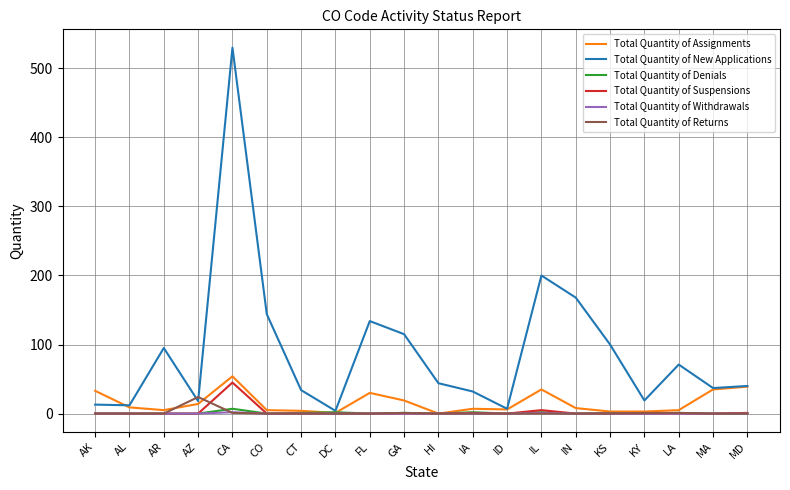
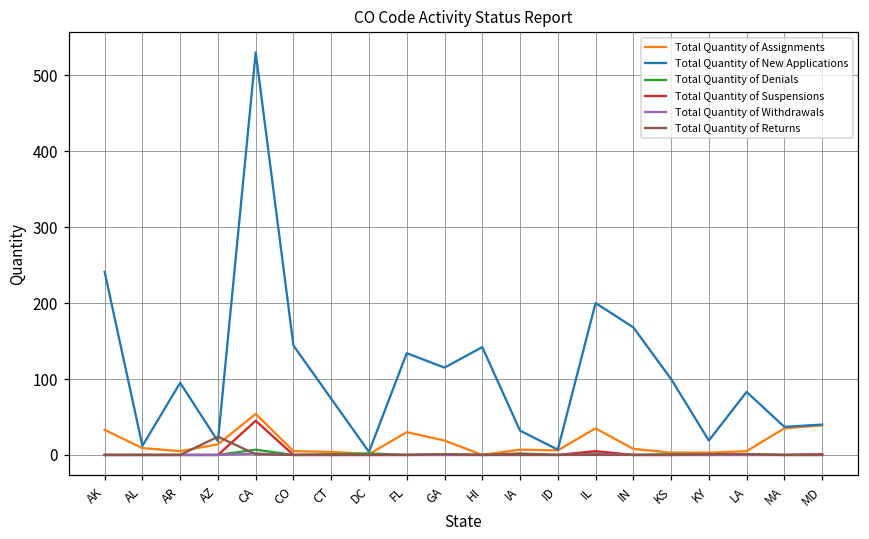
Total Quantity of New Applications, AK: 10 -> 240
Total Quantity of New Applications, CT: 30 -> 70
Total Quantity of New Applications, HI: 40 -> 140
Total Quantity of New Applications, LA: 70 -> 80
